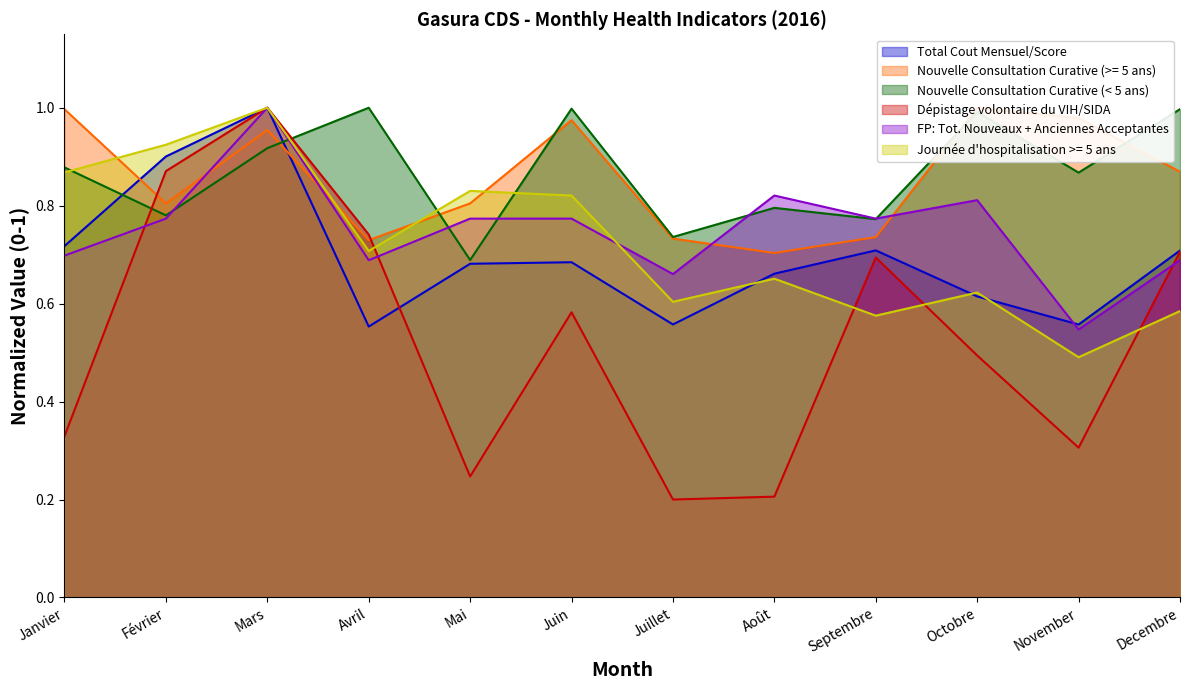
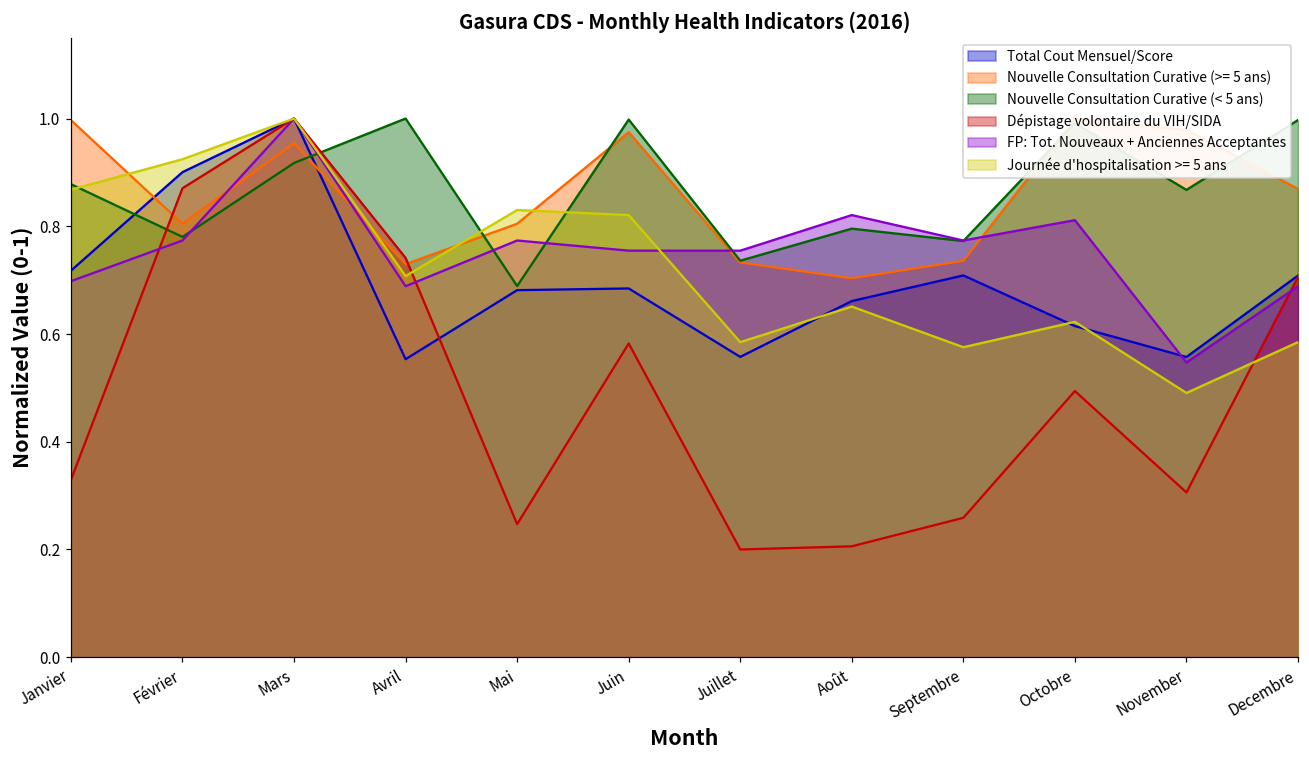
FP: Tot. Nouveaux + Anciennes Acceptantes, Juin: 0.77 -> 0.75
FP: Tot. Nouveaux + Anciennes Acceptantes, Juillet: 0.66 -> 0.75
Journée d'hospitalisation >= 5 ans, Juillet: 0.60 -> 0.58
Dépistage volontaire du VIH/SIDA, Septembre: 0.69 -> 0.26
